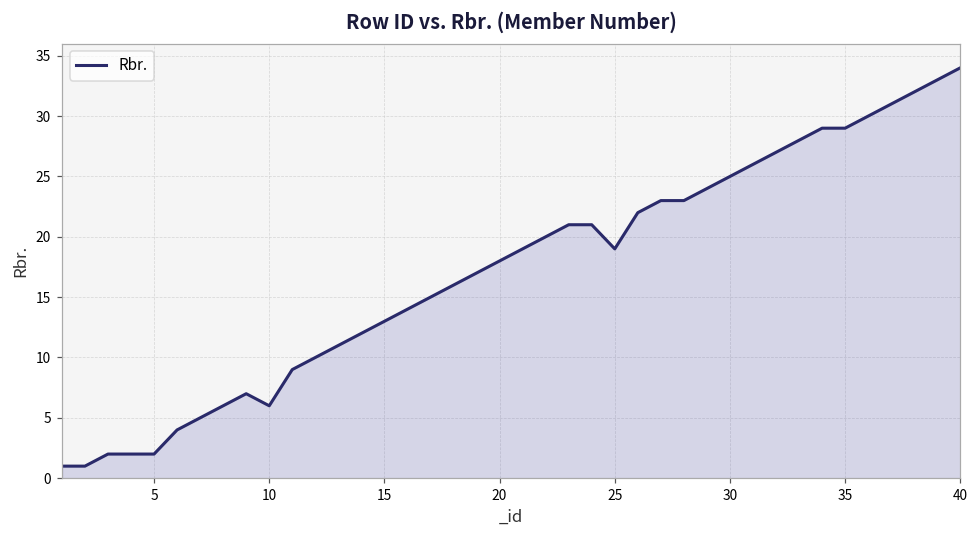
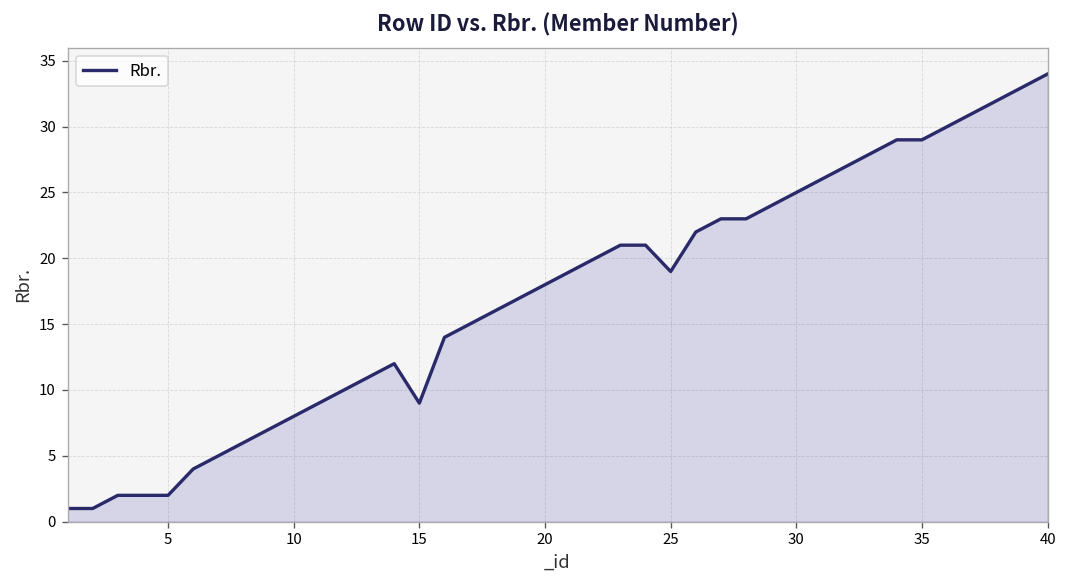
10: 6 -> 8
15: 13 -> 9
